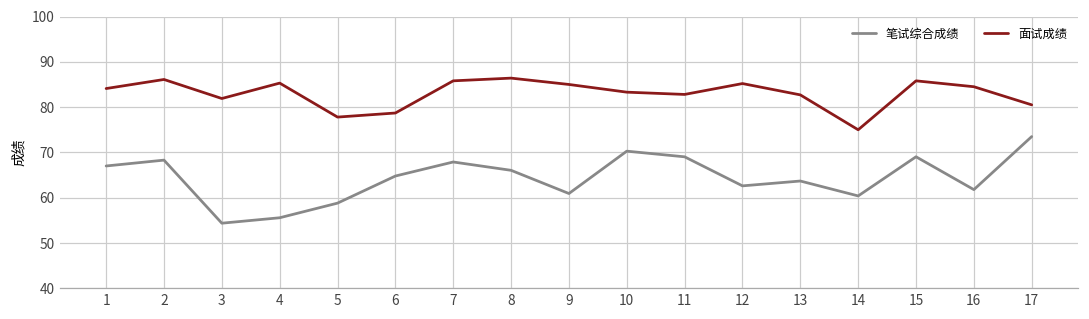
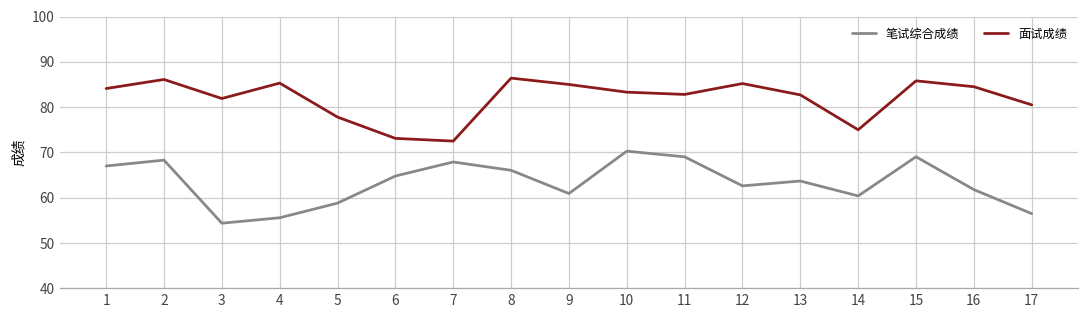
面试成绩, 6: 79 -> 73
面试成绩, 7: 86 -> 73
笔试综合成绩, 17: 74 -> 56
